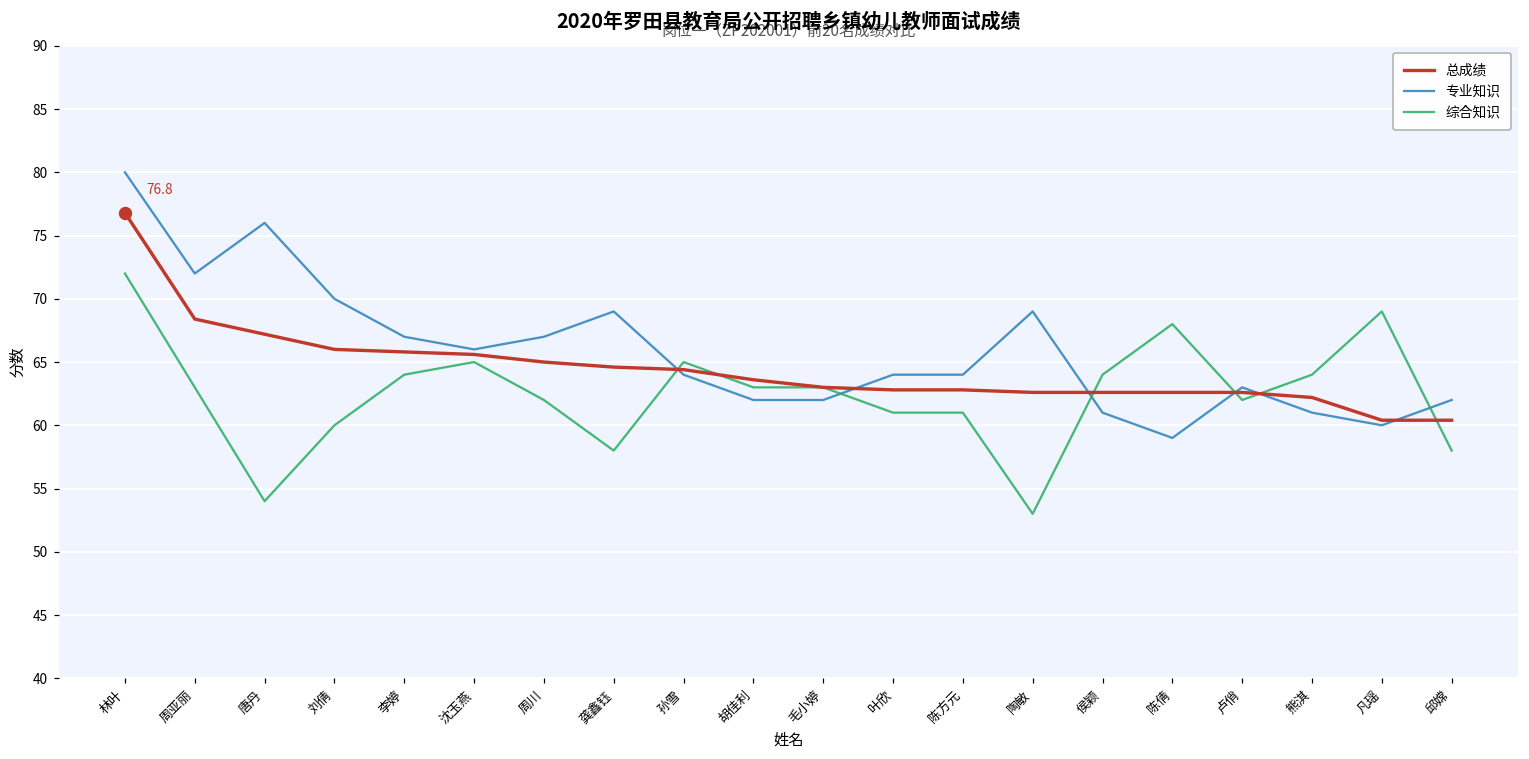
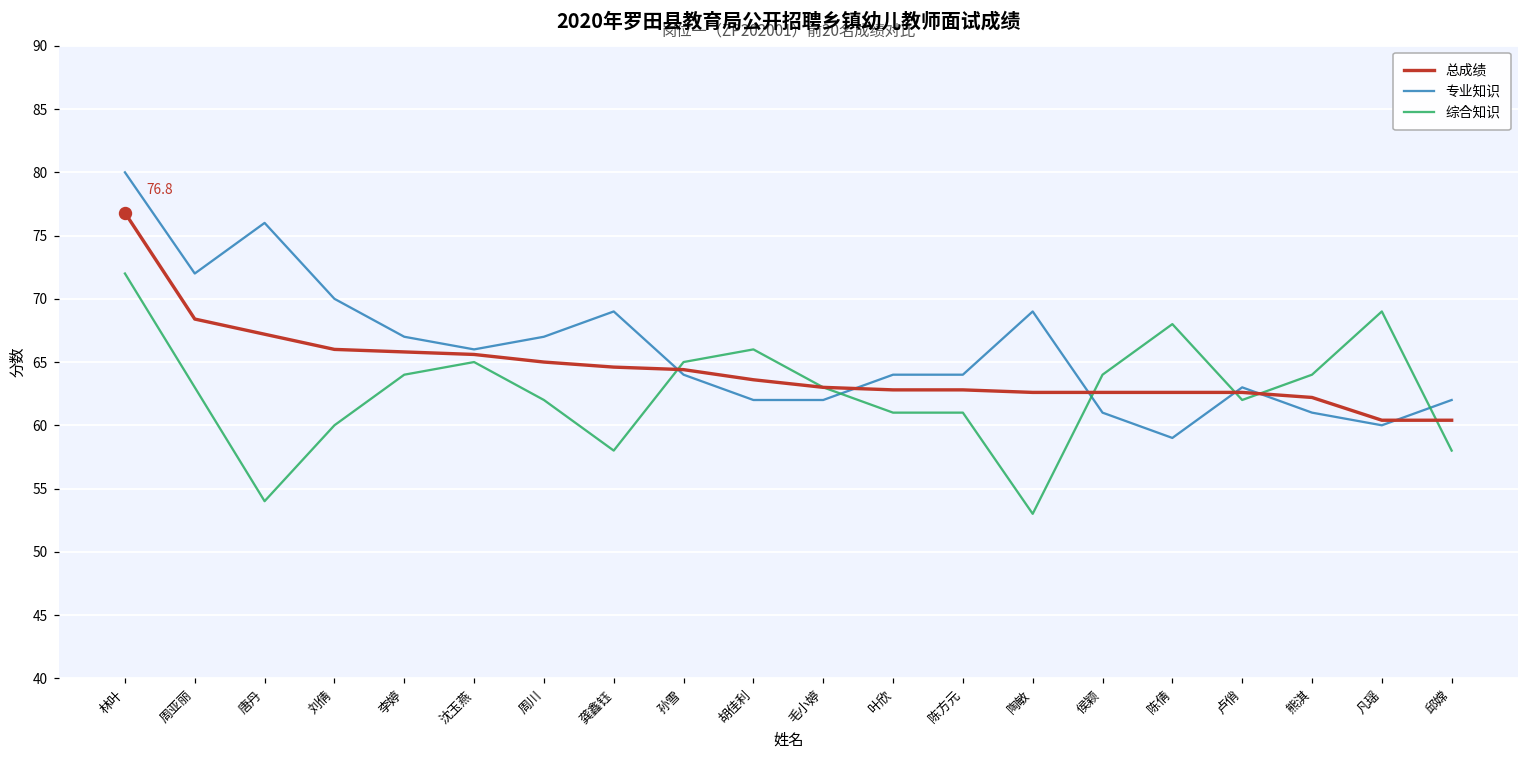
综合知识, 胡佳利: 63 -> 66
